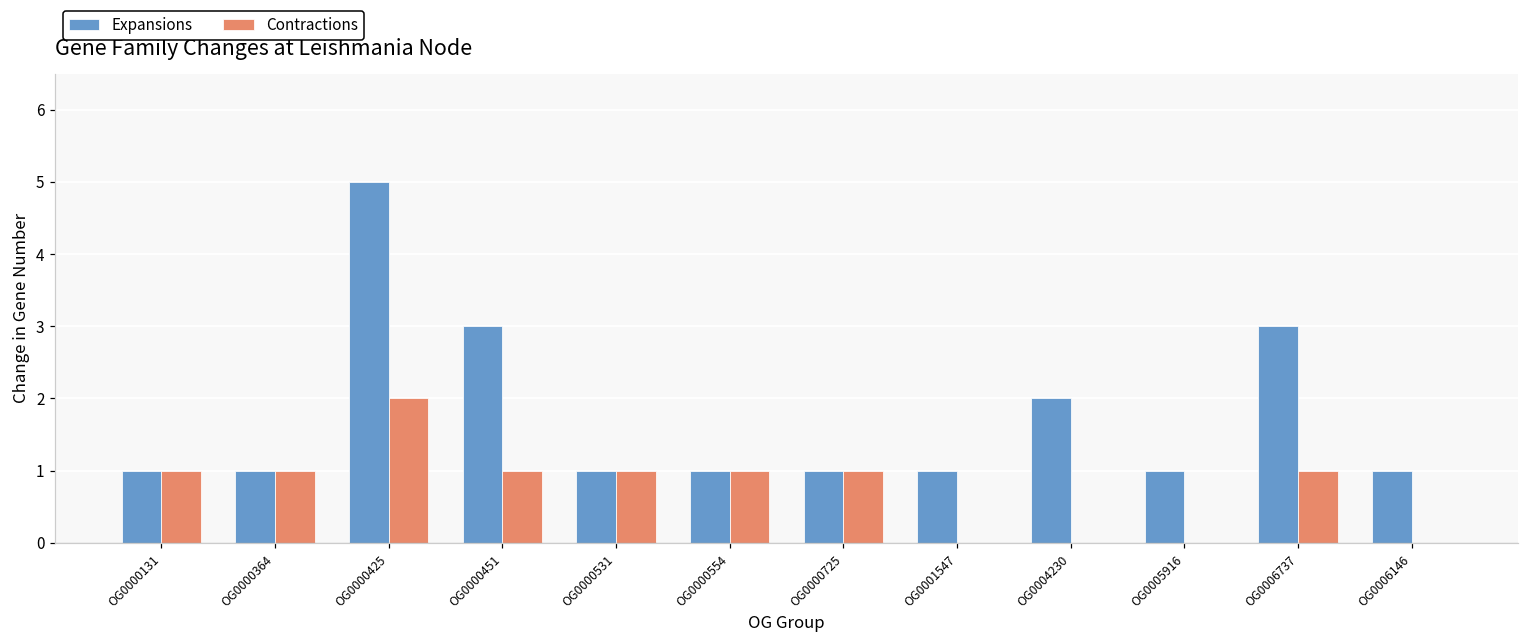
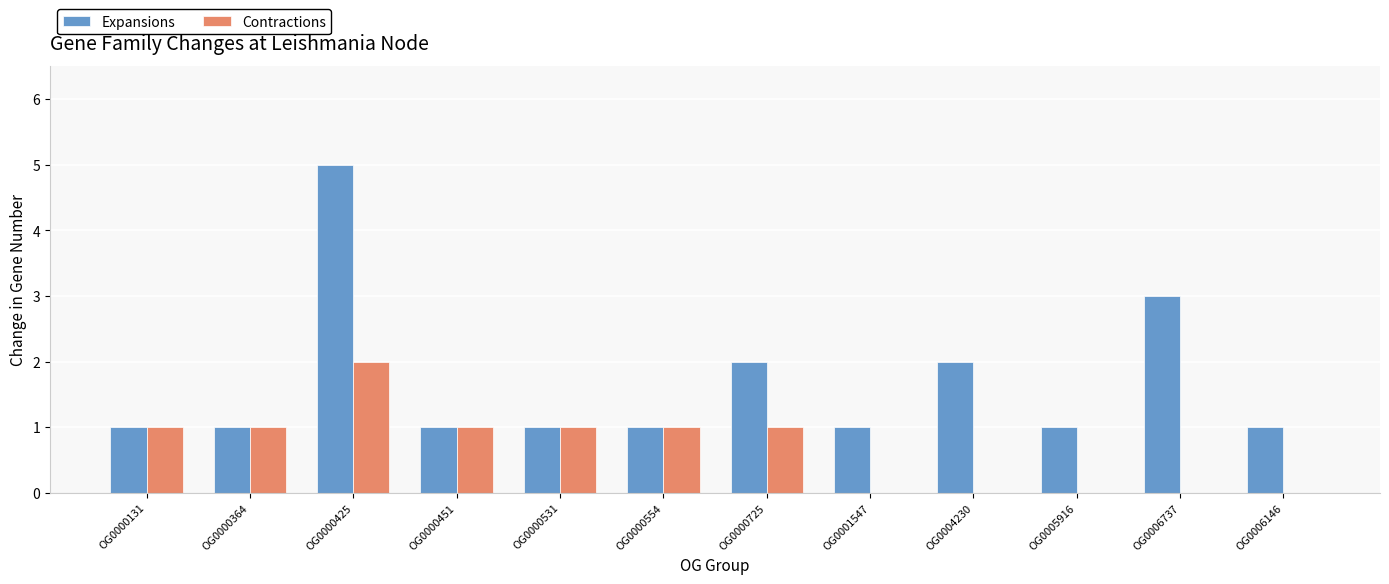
Expansions, OG0000451: 3 -> 1
Expansions, OG0000725: 1 -> 2
Contractions, OG0006737: 1 -> 0
